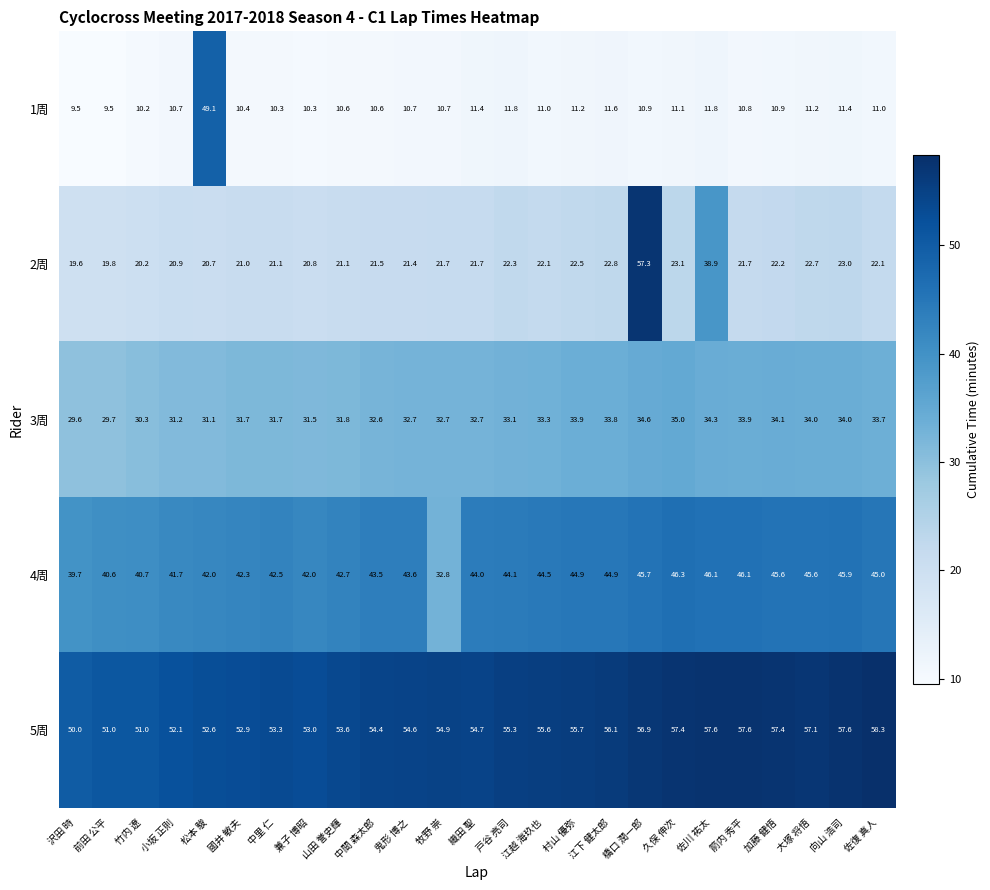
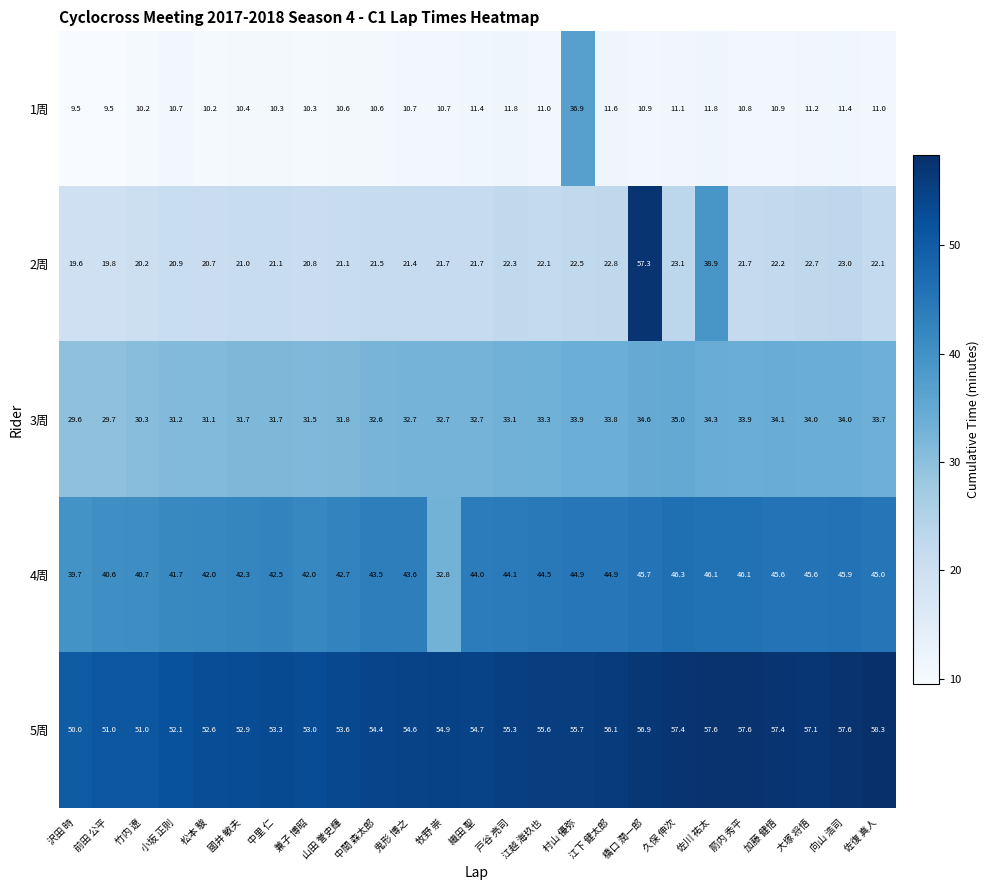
1周, 松本 駿: 49.1 -> 10.2
1周, 村山 優弥: 11.2 -> 36.9
